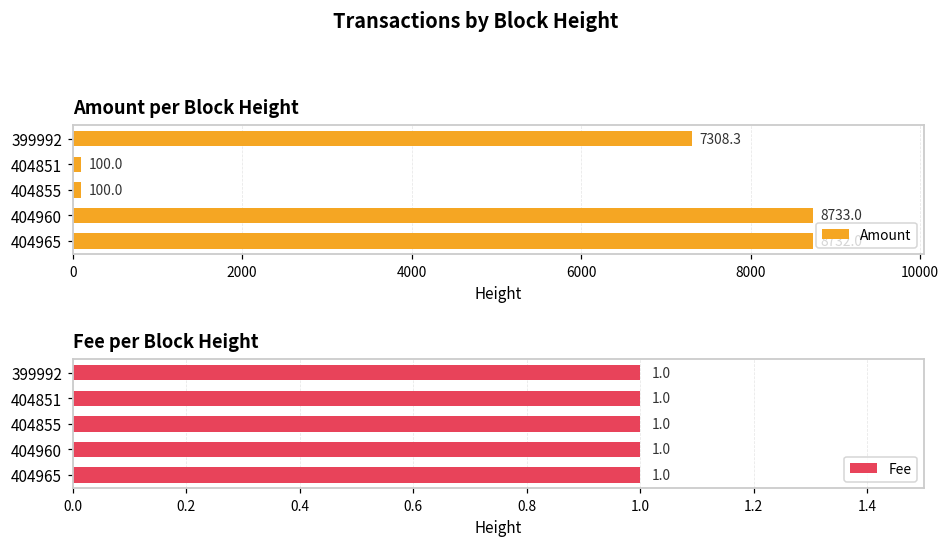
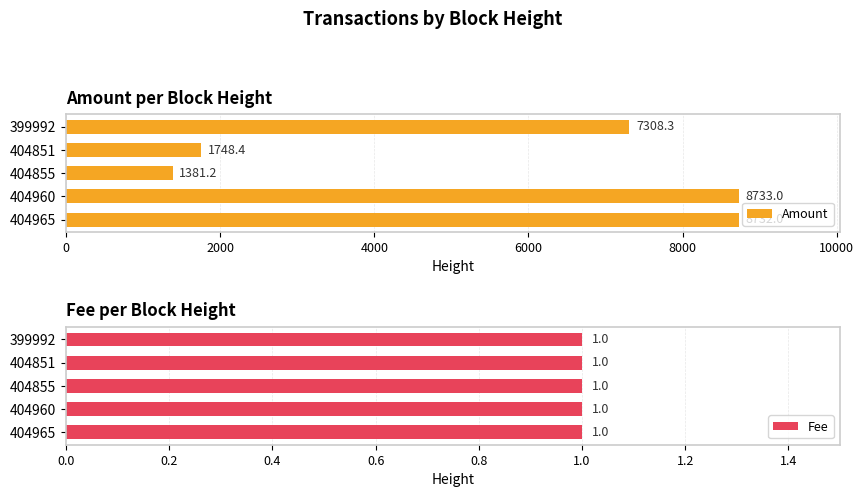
Amount per Block Height, 404851: 100.0 -> 1748.4
Amount per Block Height, 404855: 100.0 -> 1381.2
